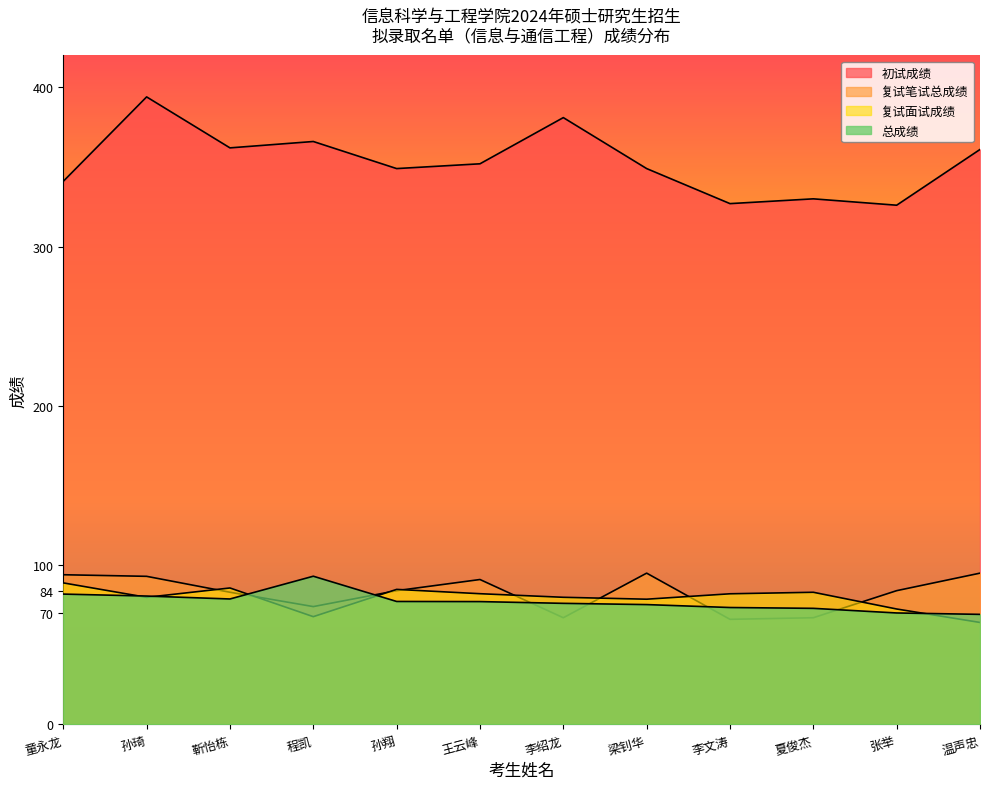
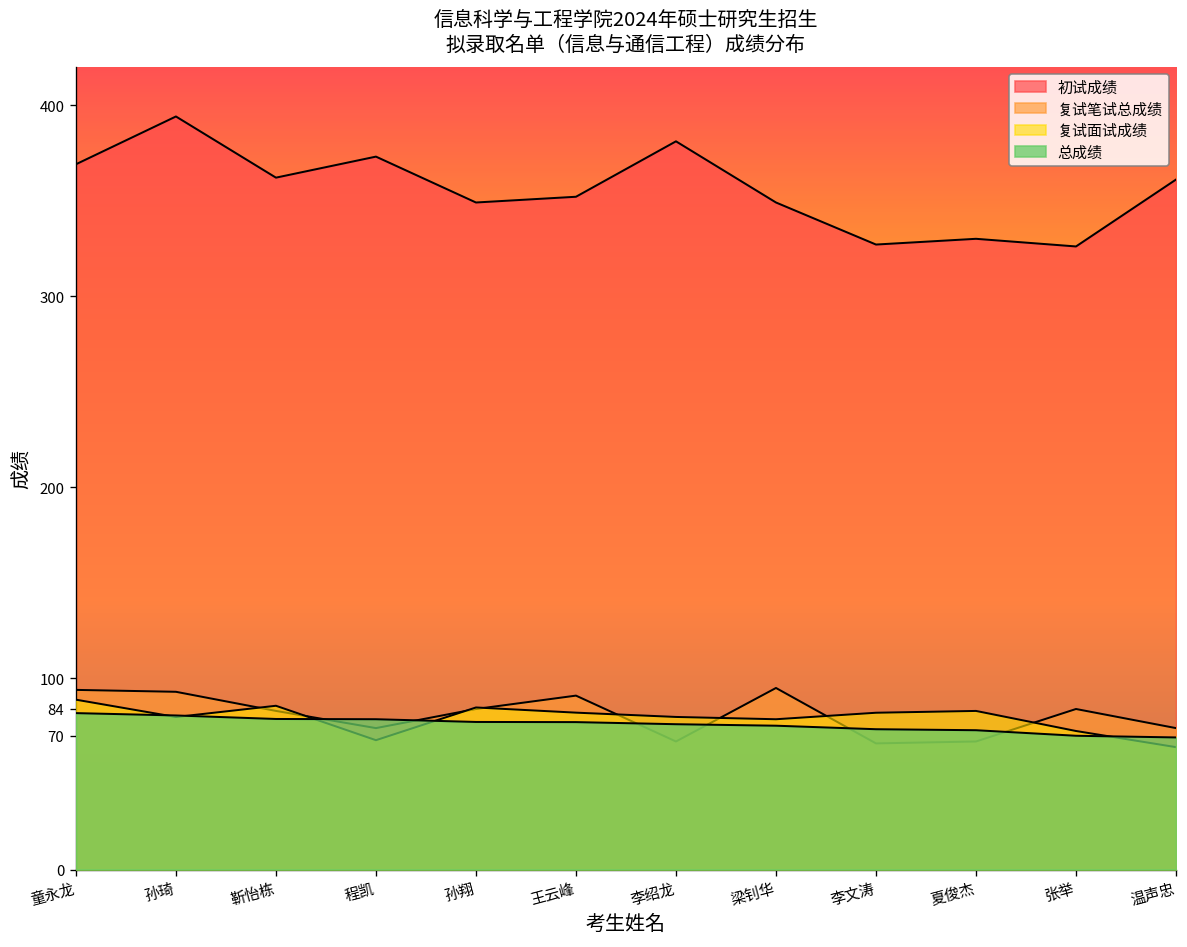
初试成绩, 童永龙: 341 -> 369
初试成绩, 程凯: 366 -> 373
总成绩, 程凯: 93 -> 79
复试笔试总成绩, 温声忠: 95 -> 74
